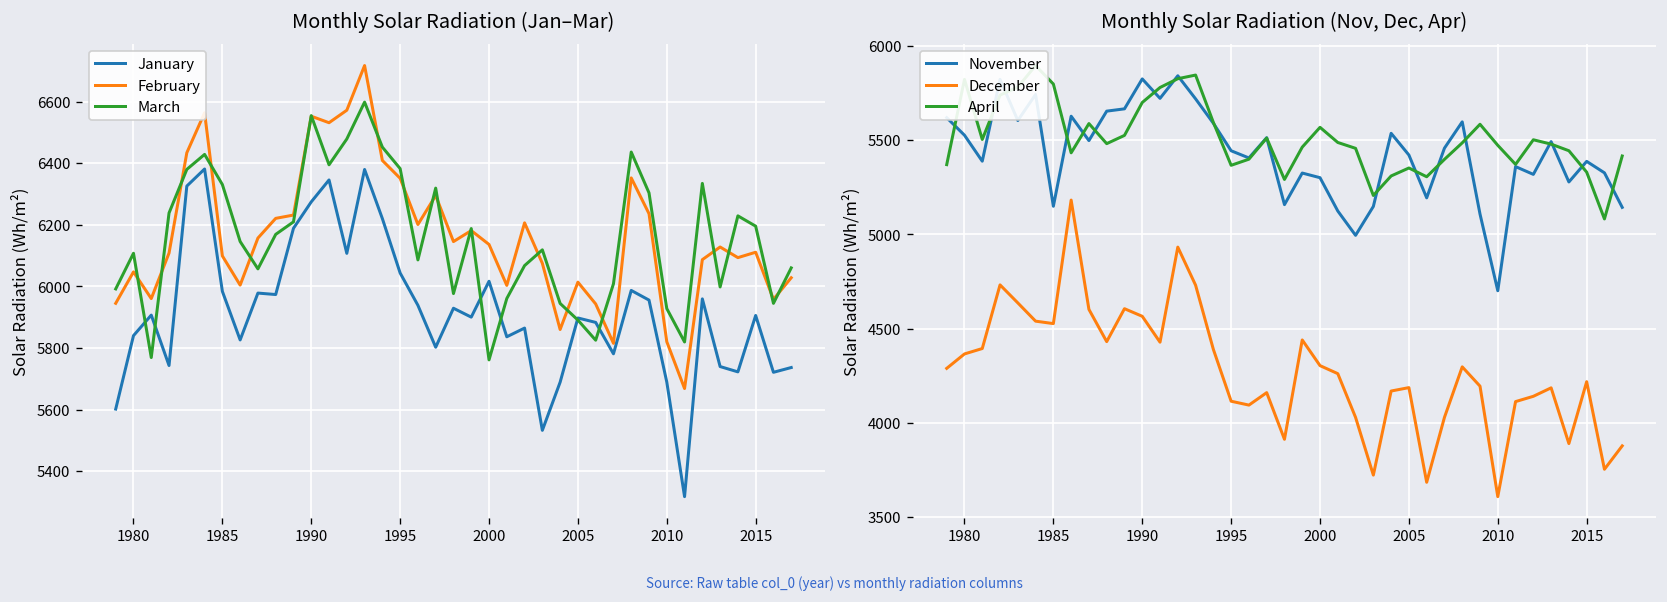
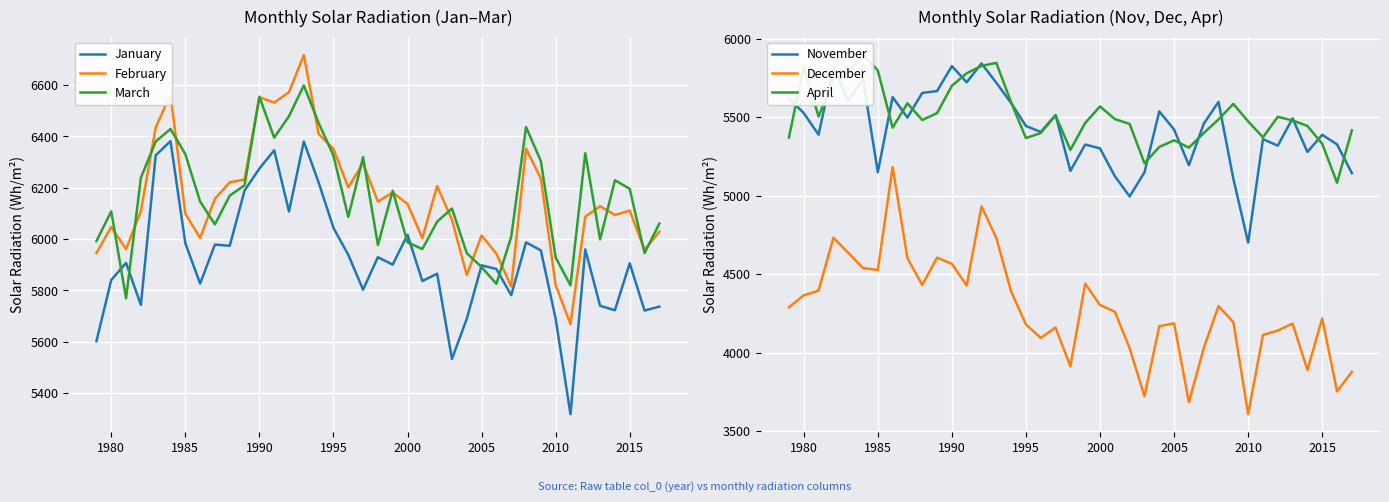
Monthly Solar Radiation (Jan–Mar), March, 1995: 6380 -> 6330
Monthly Solar Radiation (Jan–Mar), March, 2000: 5760 -> 5990
Monthly Solar Radiation (Nov, Dec, Apr), December, 1995: 4110 -> 4180
